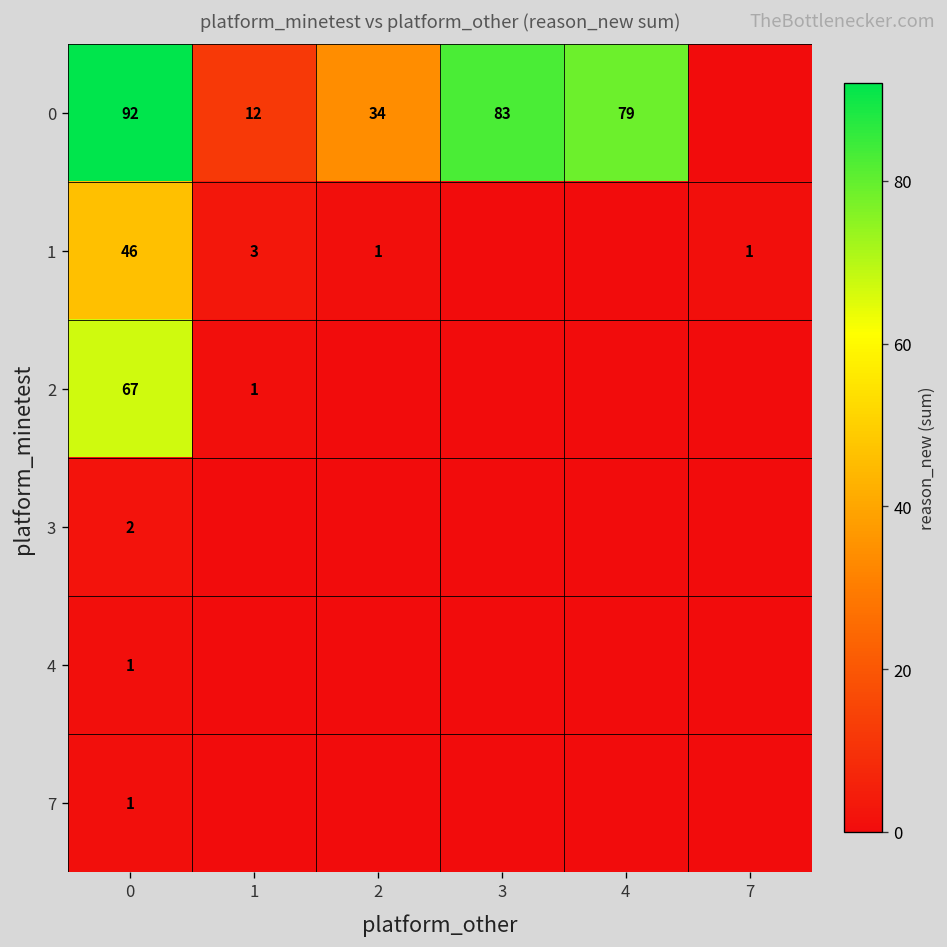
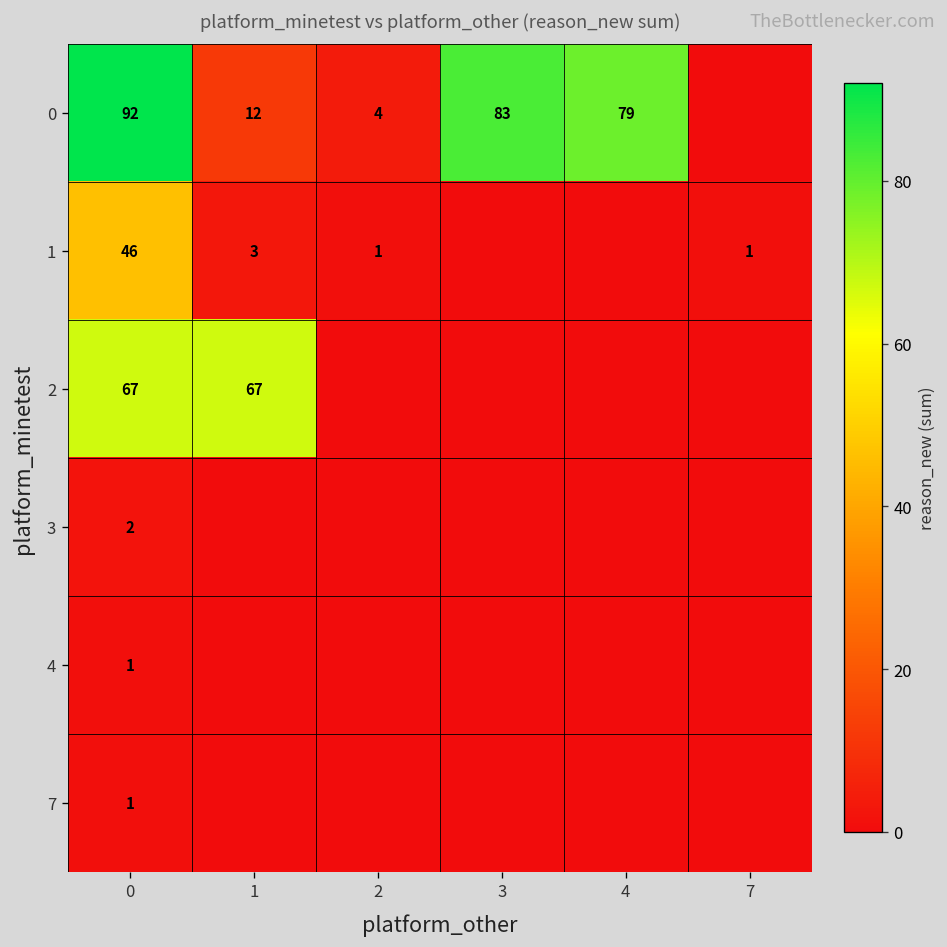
0, 2: 34 -> 4
2, 1: 1 -> 67
